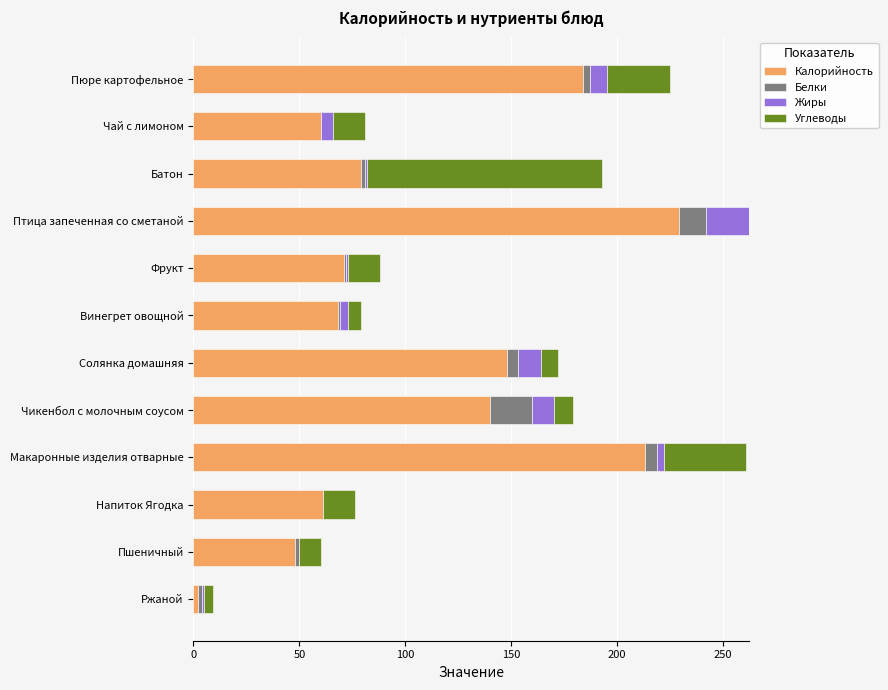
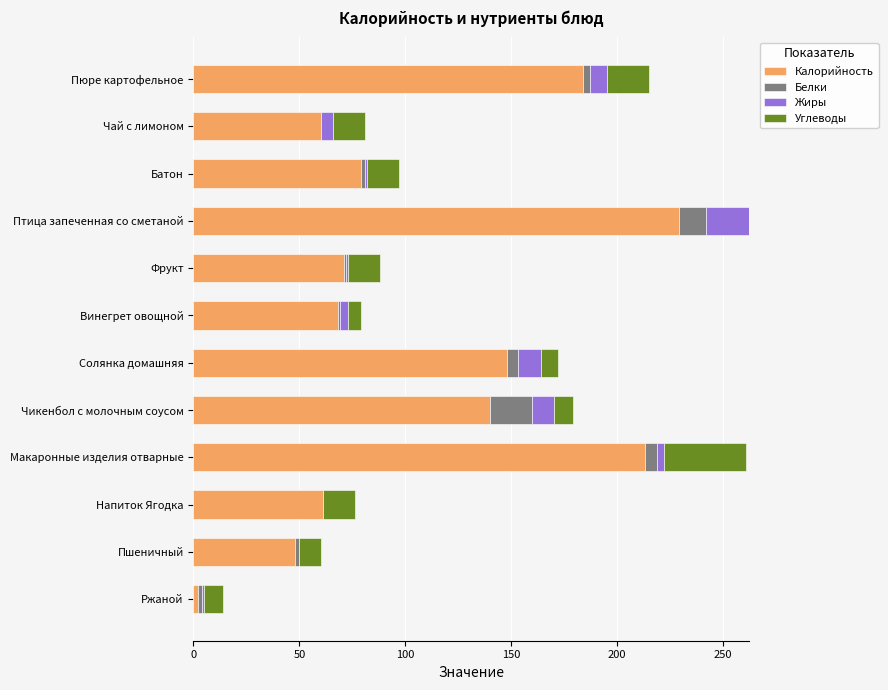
Углеводы, Пюре картофельное: 30 -> 20
Углеводы, Батон: 111 -> 15
Углеводы, Ржаной: 4 -> 9
